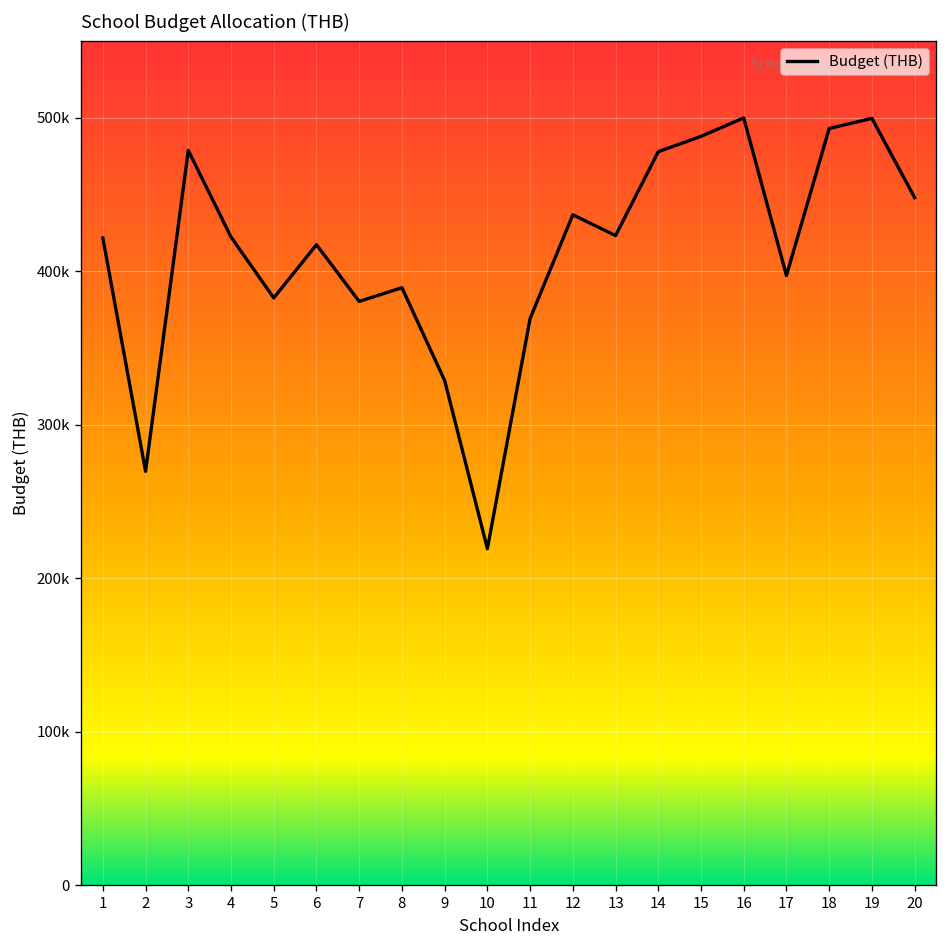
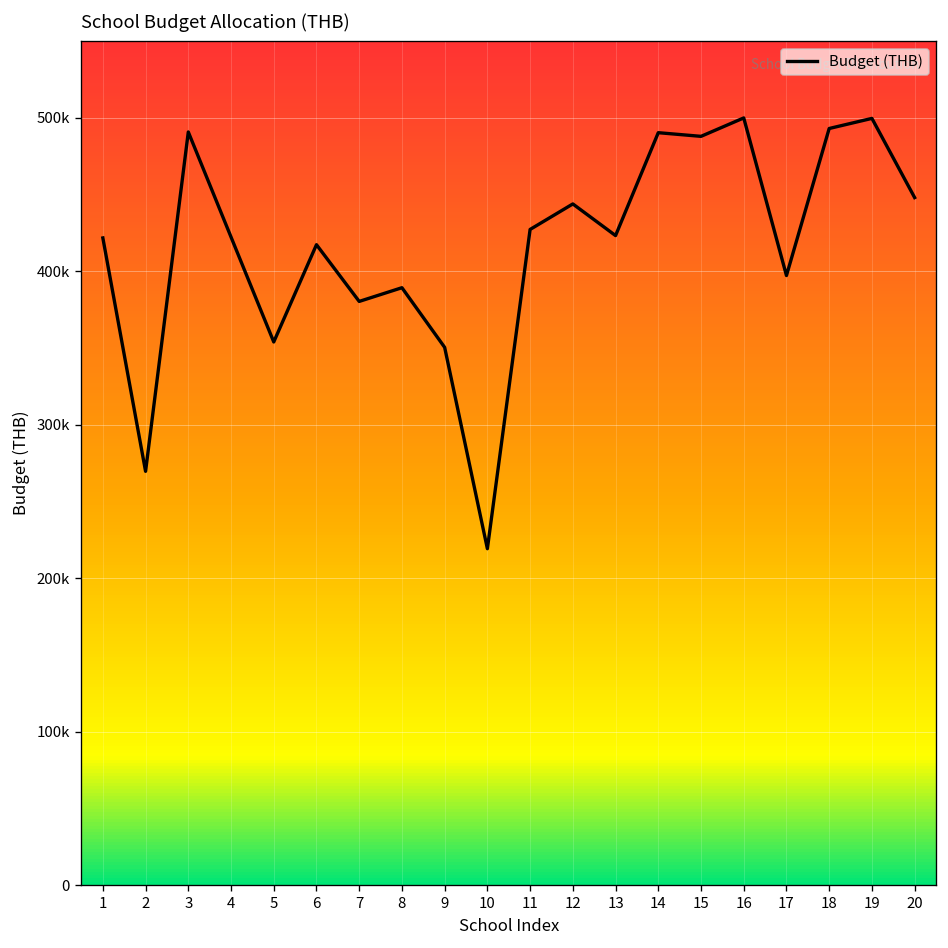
3: 479000 -> 491000
5: 383000 -> 354000
9: 329000 -> 351000
11: 369000 -> 427000
12: 437000 -> 444000
14: 478000 -> 490000
